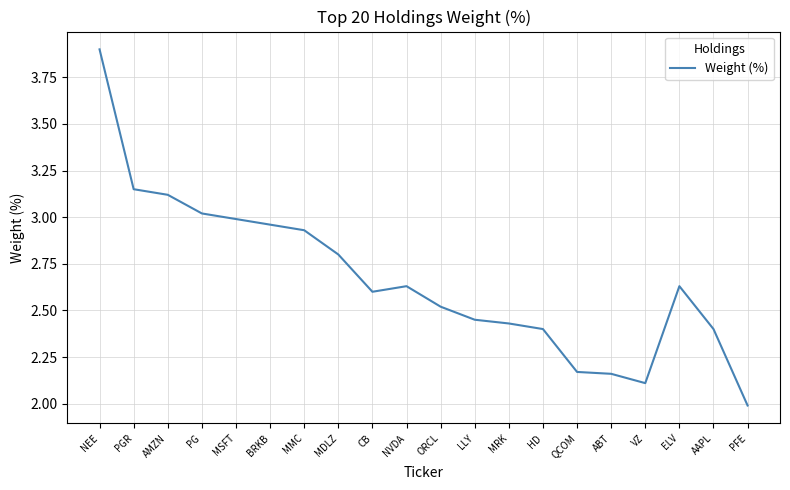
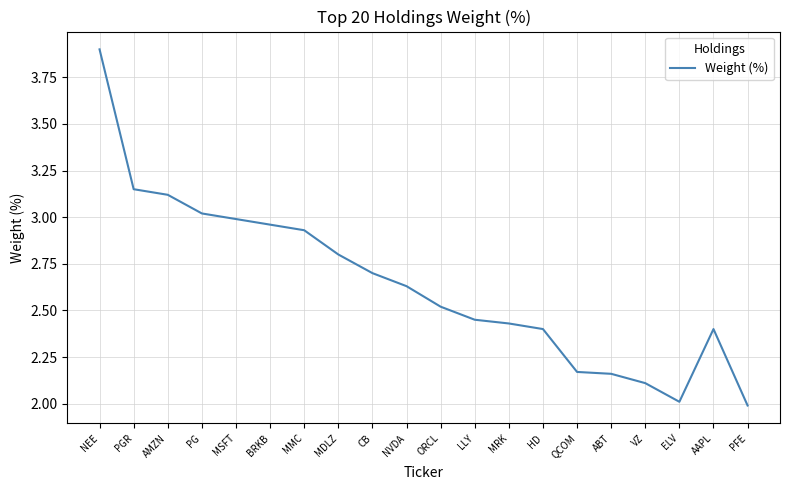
CB: 2.6 -> 2.7
ELV: 2.63 -> 2.01
